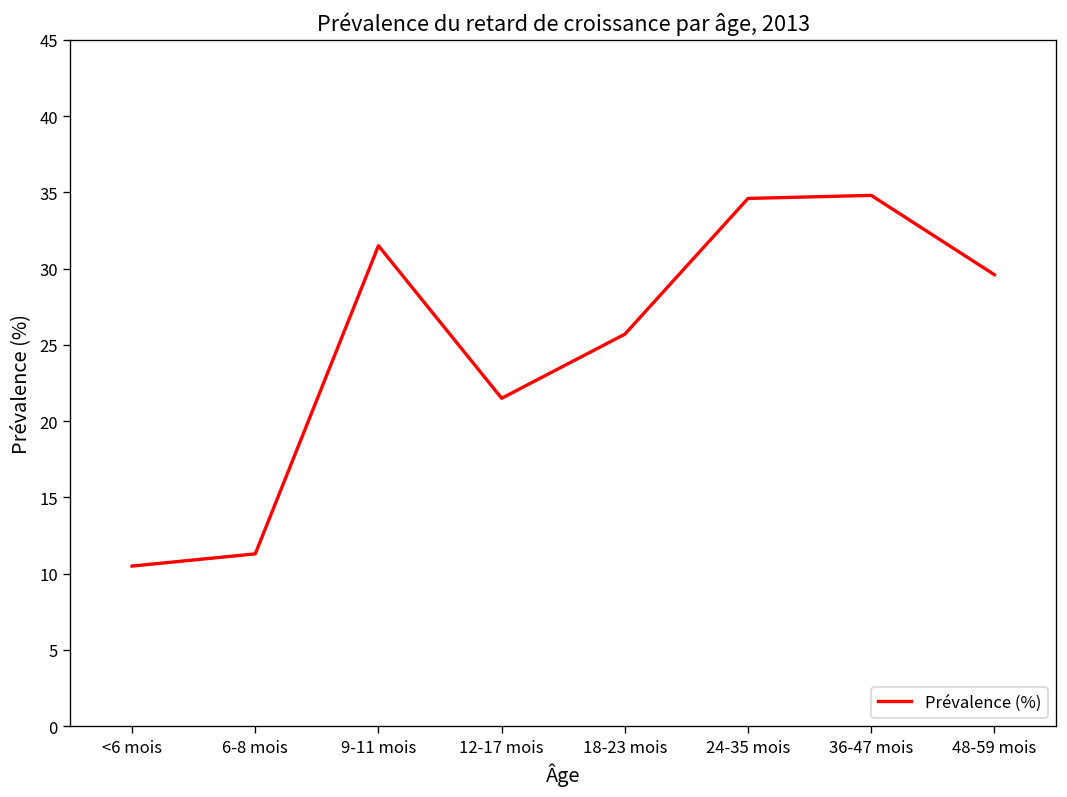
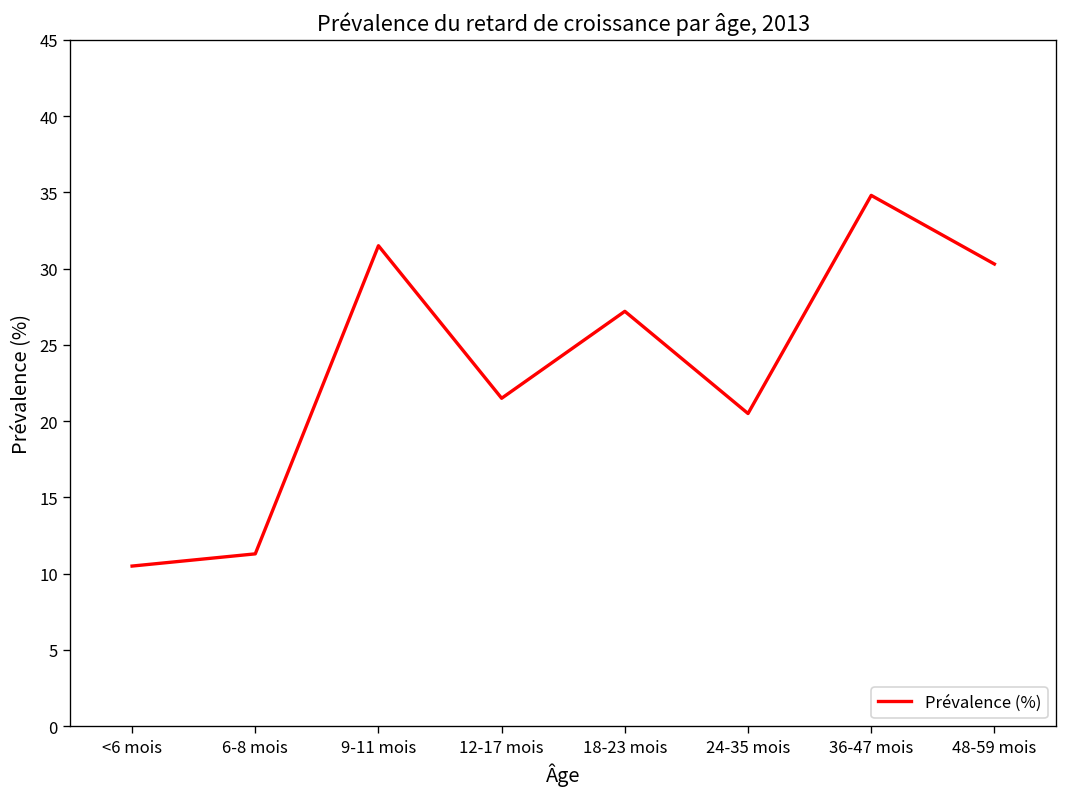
18-23 mois: 25.7 -> 27.2
24-35 mois: 34.6 -> 20.5
48-59 mois: 29.6 -> 30.3
